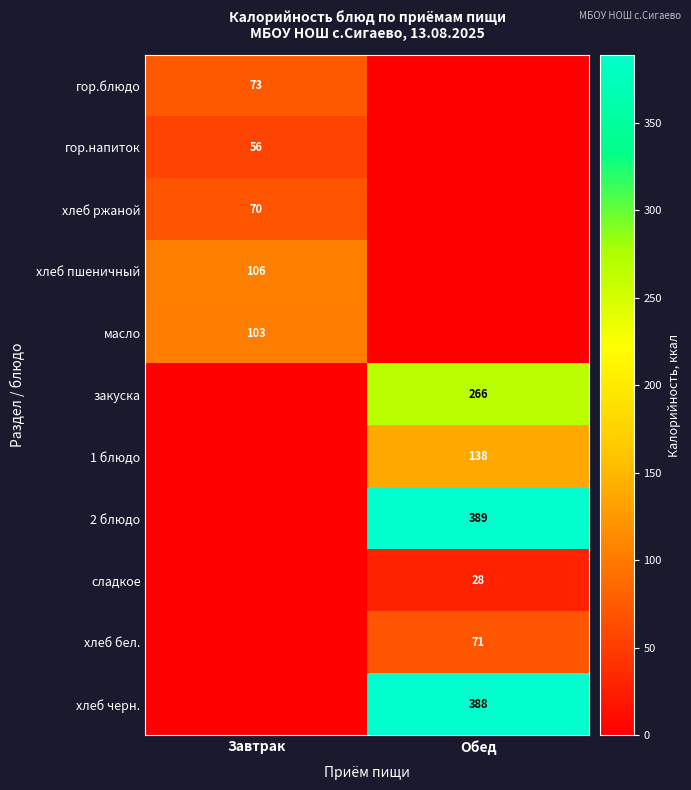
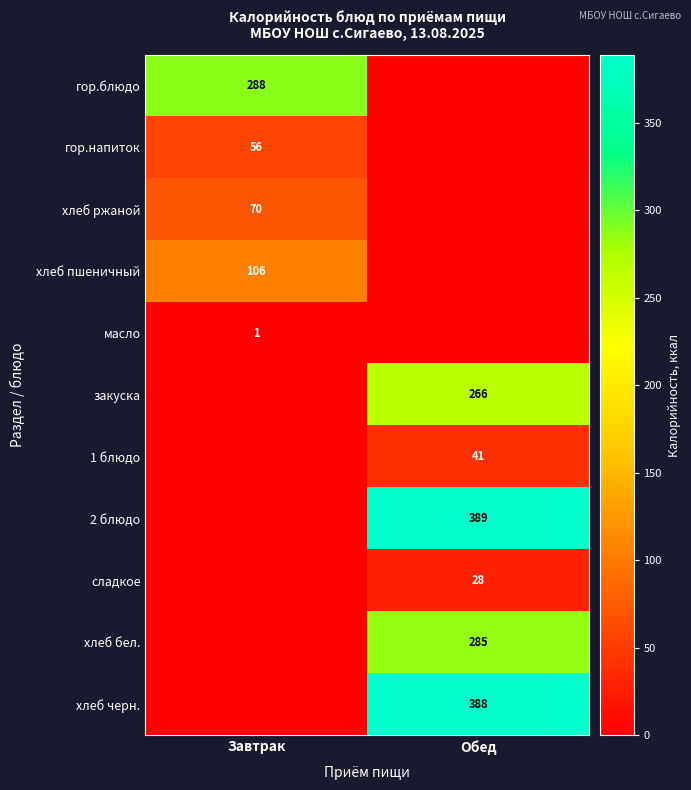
гор.блюдо, Завтрак: 73 -> 288
масло, Завтрак: 103 -> 1
1 блюдо, Обед: 138 -> 41
хлеб бел., Обед: 71 -> 285
